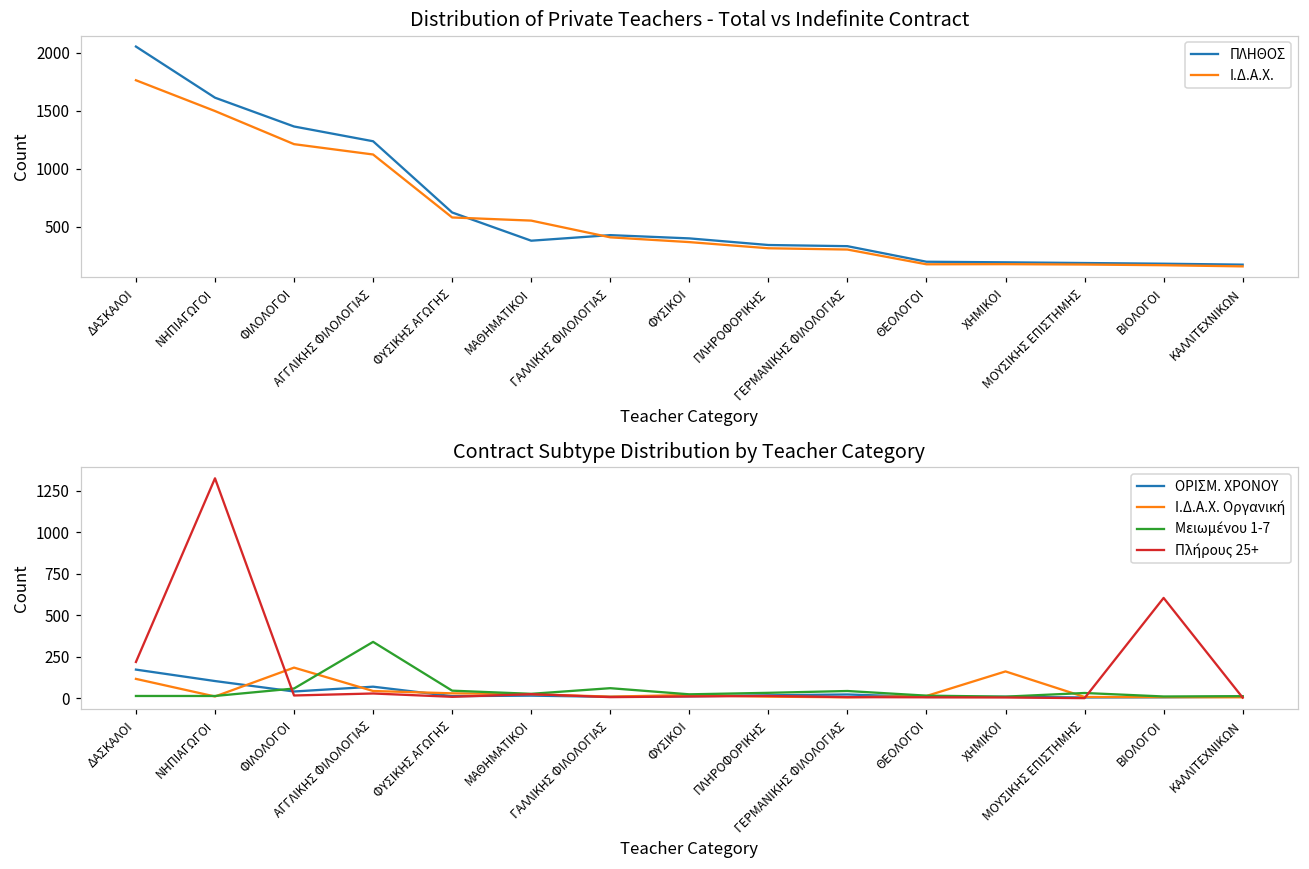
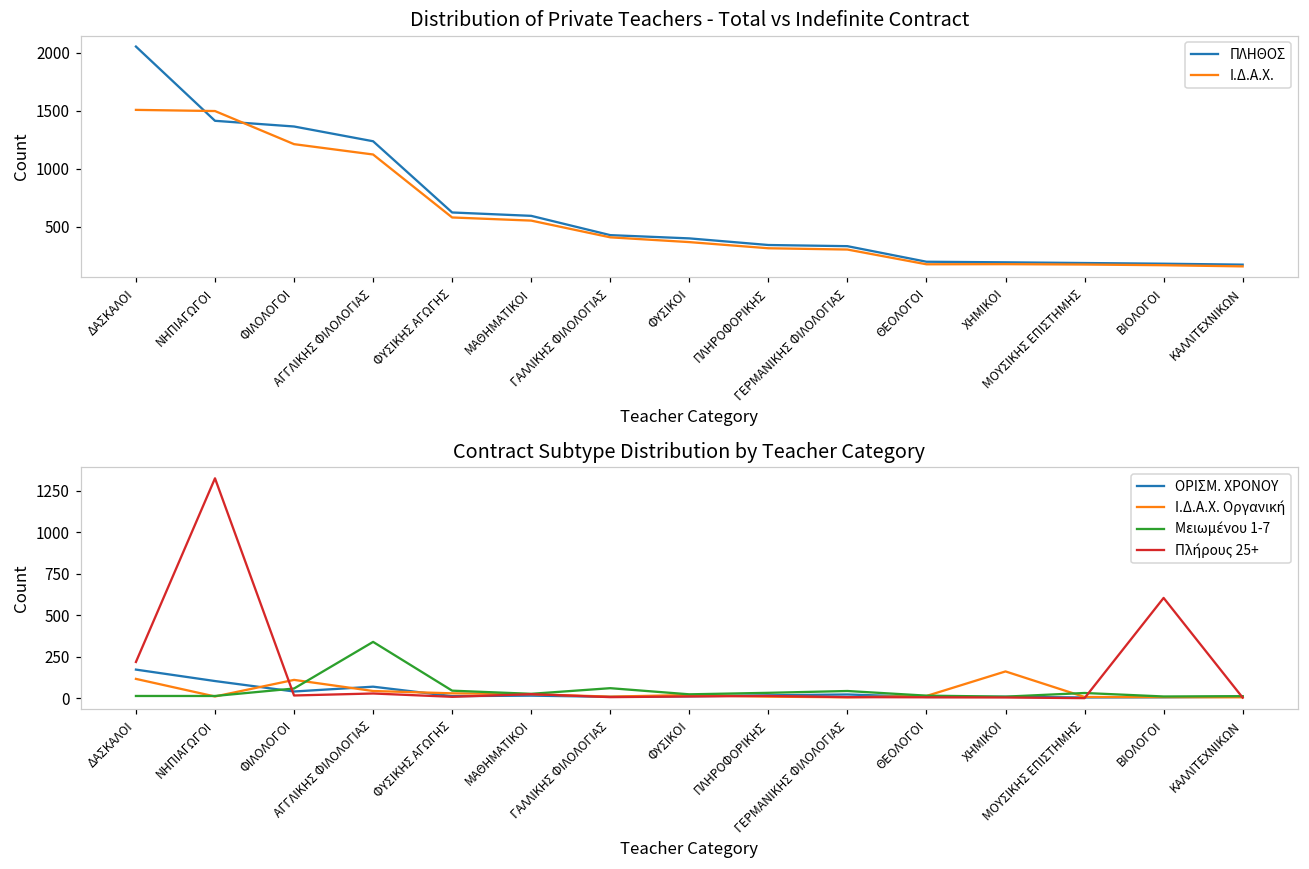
Distribution of Private Teachers - Total vs Indefinite Contract, Ι.Δ.Α.Χ., ΔΑΣΚΑΛΟΙ: 1760 -> 1510
Distribution of Private Teachers - Total vs Indefinite Contract, ΠΛΗΘΟΣ, ΝΗΠΙΑΓΩΓΟΙ: 1610 -> 1410
Distribution of Private Teachers - Total vs Indefinite Contract, ΠΛΗΘΟΣ, ΜΑΘΗΜΑΤΙΚΟΙ: 380 -> 600
Contract Subtype Distribution by Teacher Category, Ι.Δ.Α.Χ. Οργανική, ΦΙΛΟΛΟΓΟΙ: 190 -> 110
